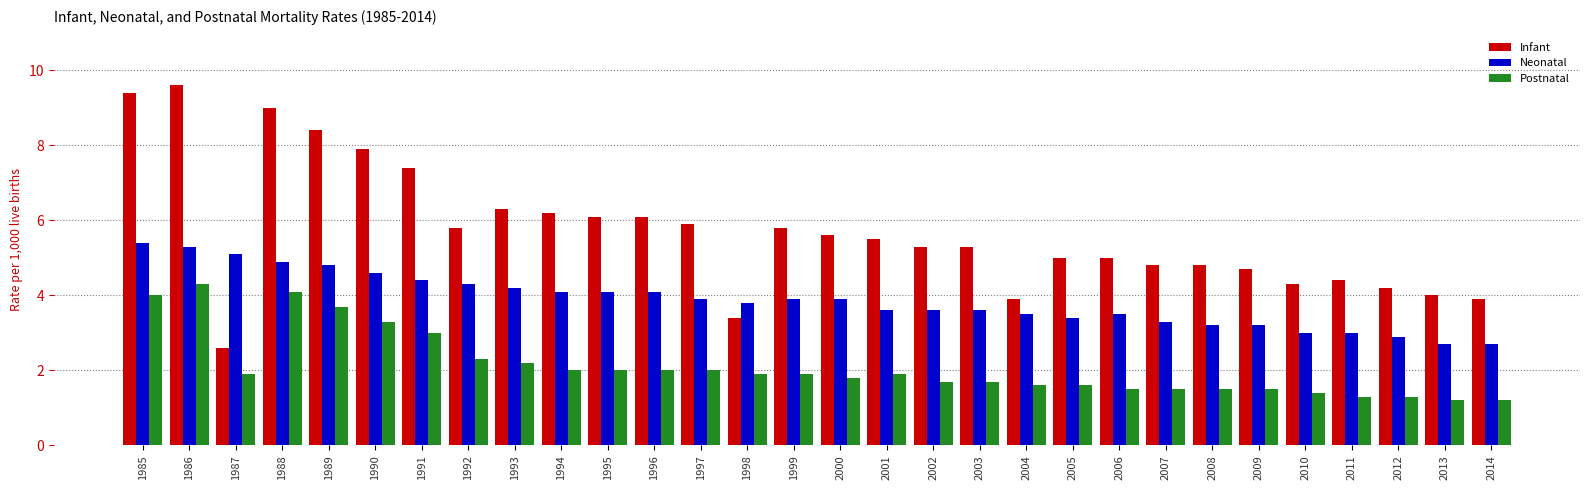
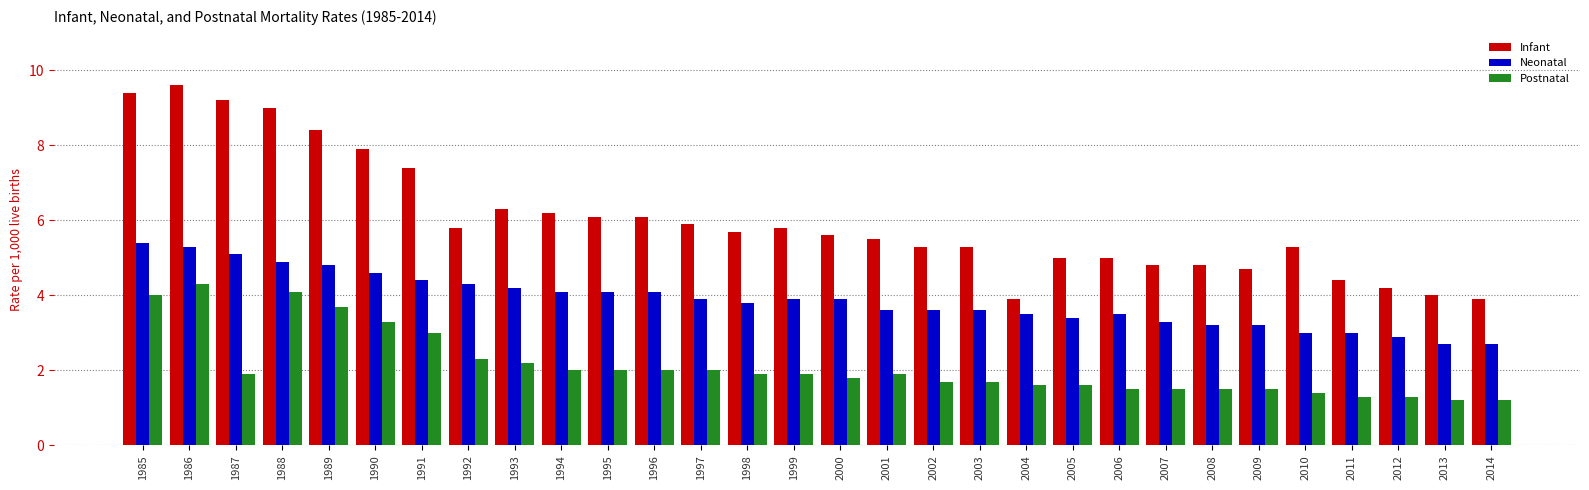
Infant, 1987: 2.6 -> 9.2
Infant, 1998: 3.4 -> 5.7
Infant, 2010: 4.3 -> 5.3
